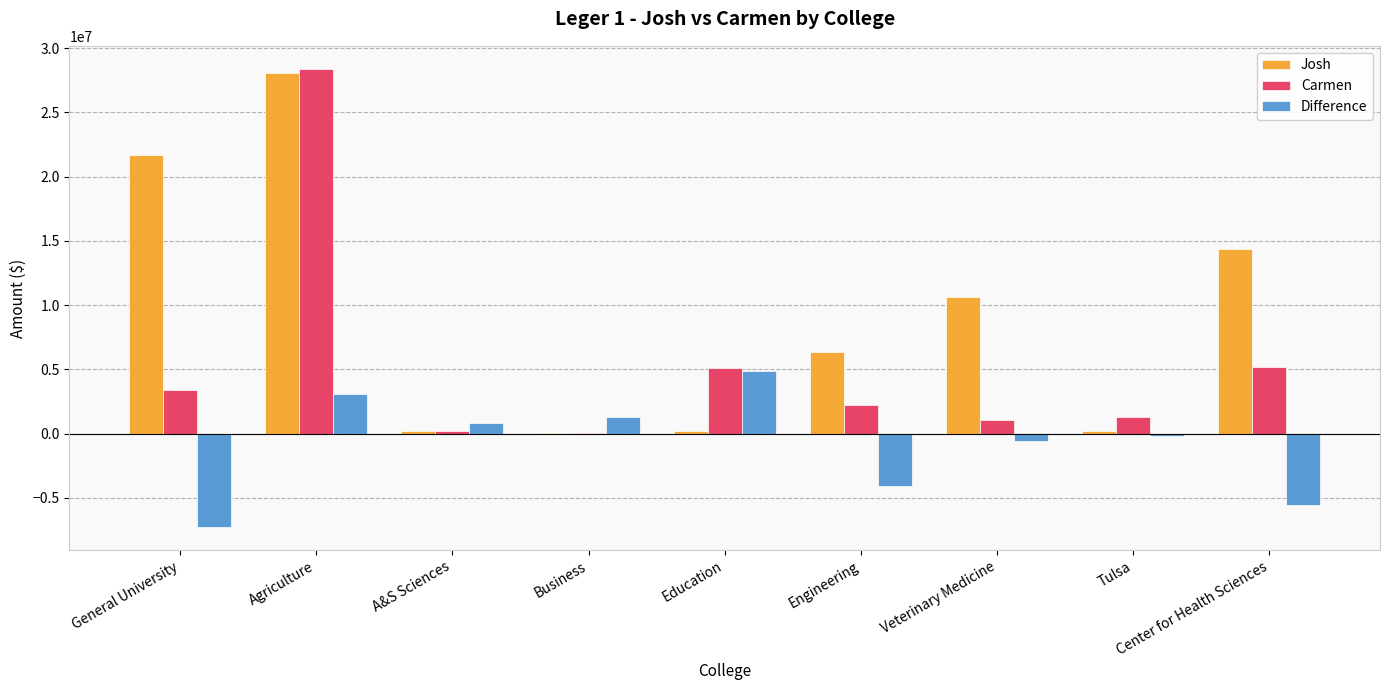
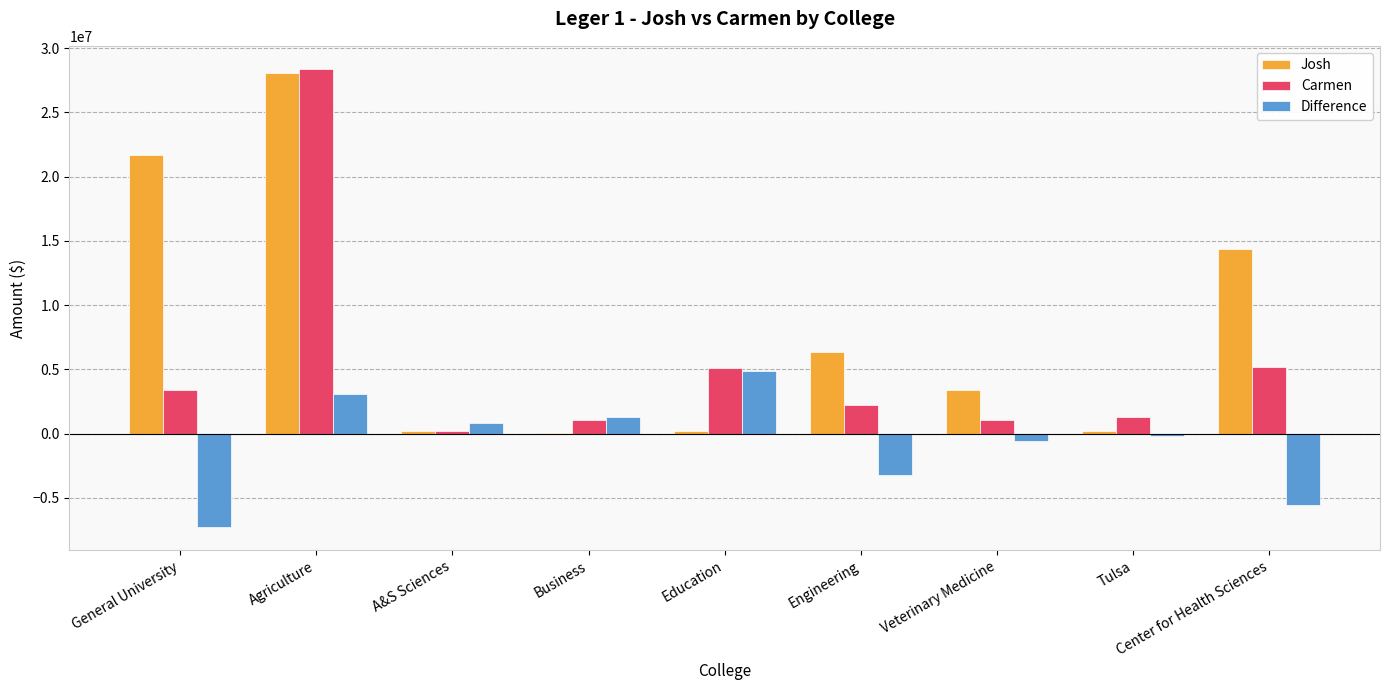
Carmen, Business: 0 -> 1100000
Difference, Engineering: -4100000 -> -3200000
Josh, Veterinary Medicine: 10700000 -> 3400000
